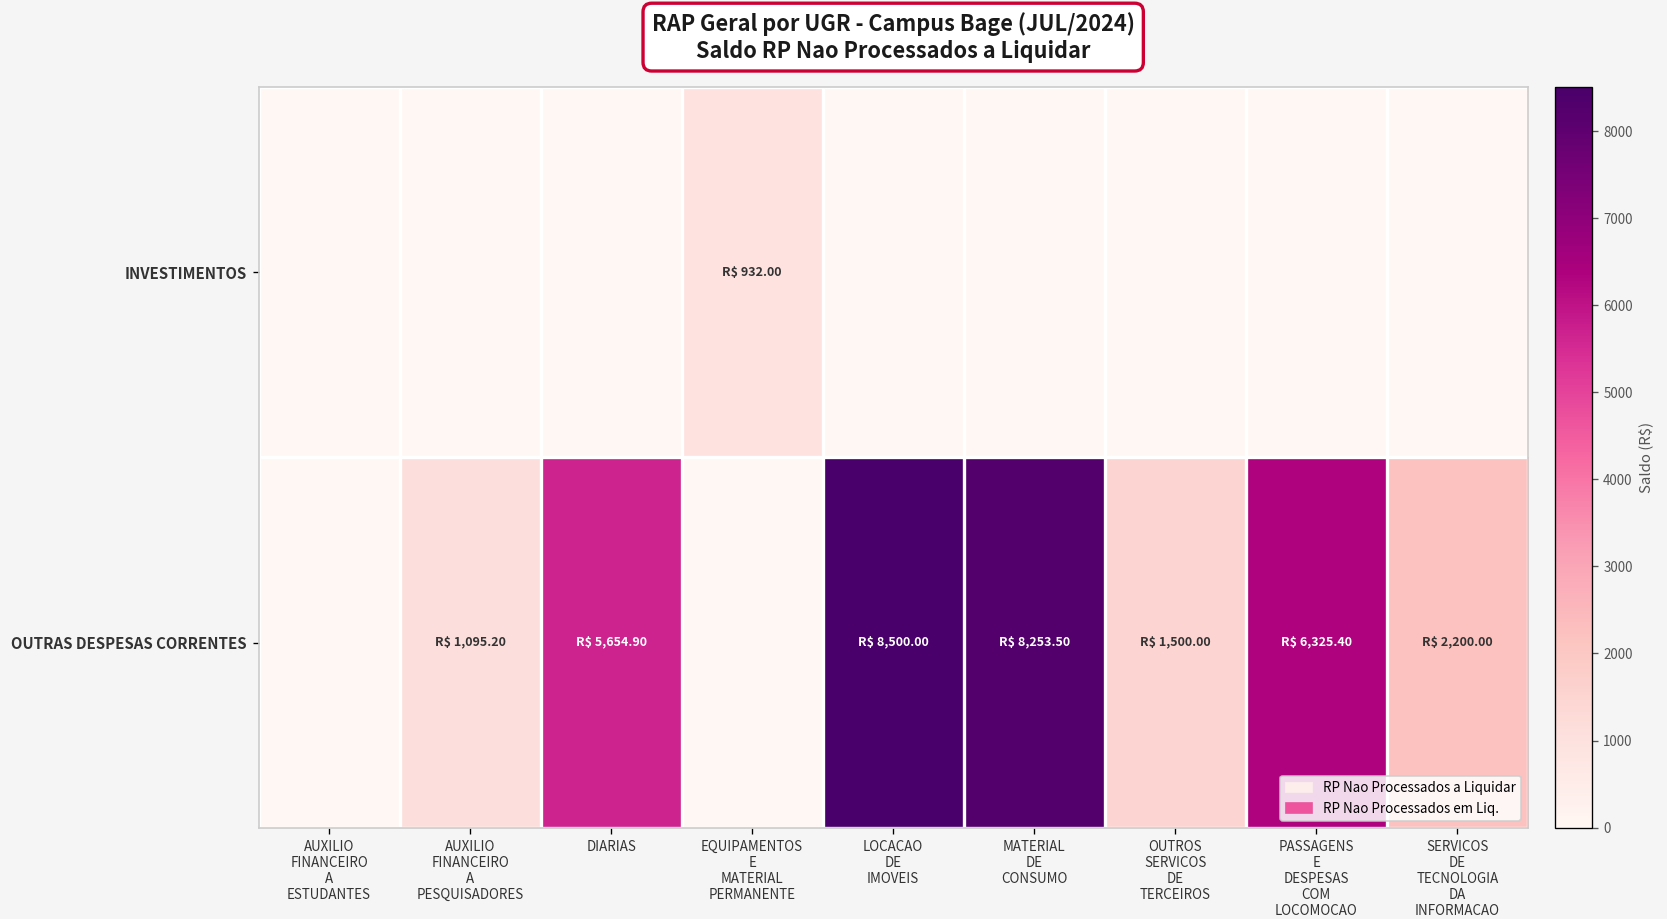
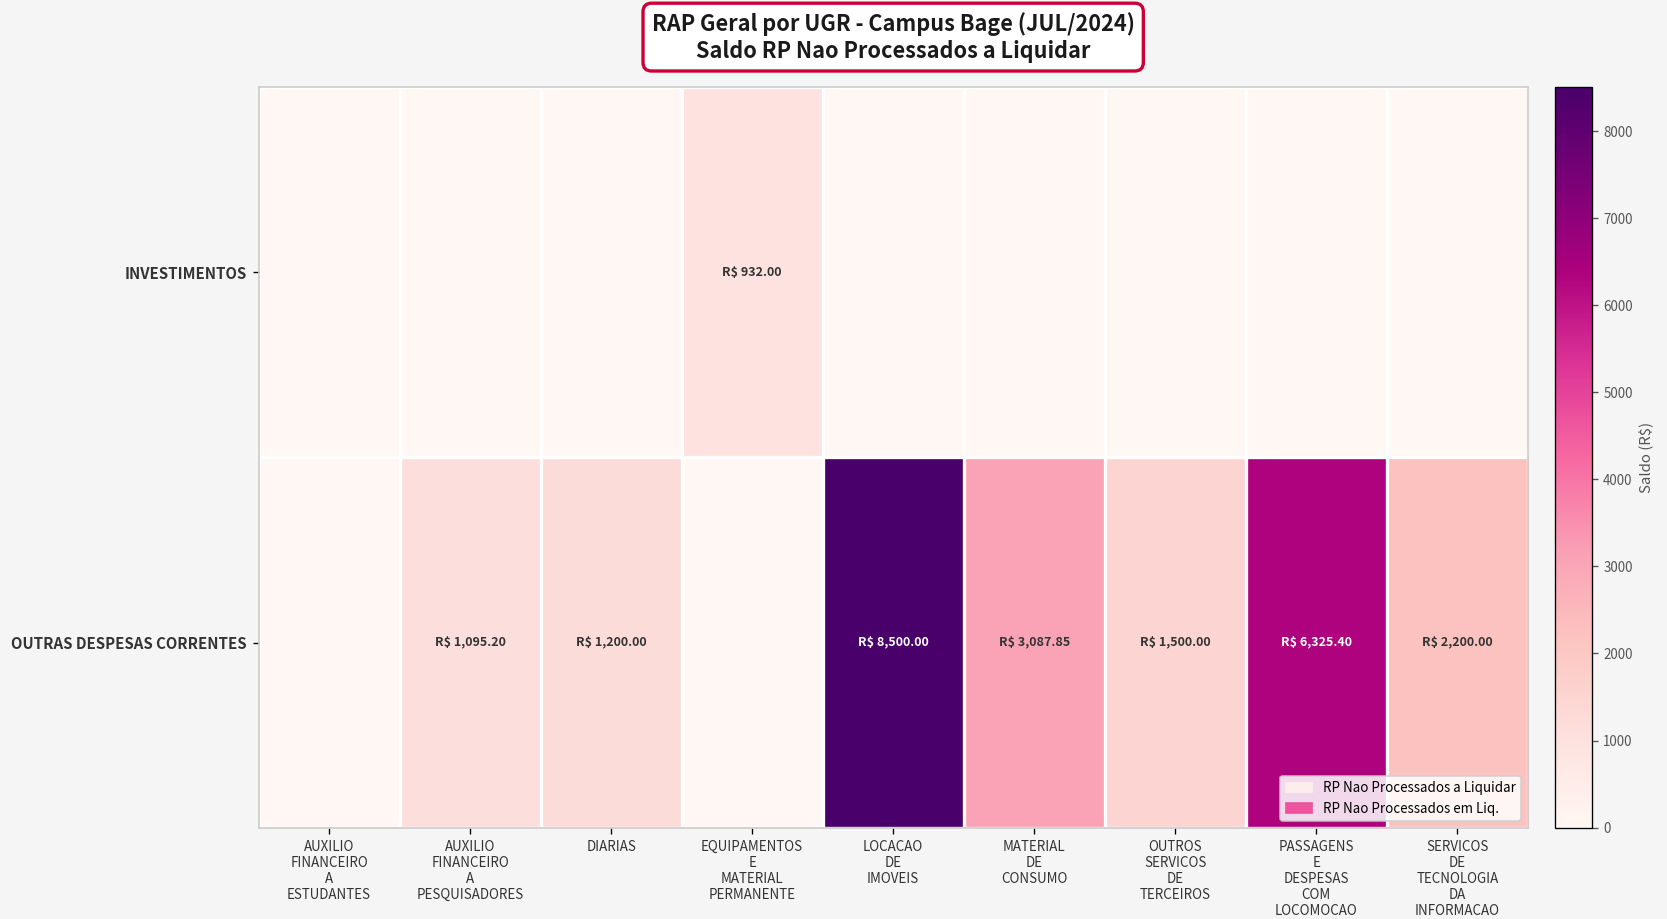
OUTRAS DESPESAS CORRENTES, DIARIAS: 5,654.90 -> 1,200.00
OUTRAS DESPESAS CORRENTES, MATERIAL DE CONSUMO: 8,253.50 -> 3,087.85
